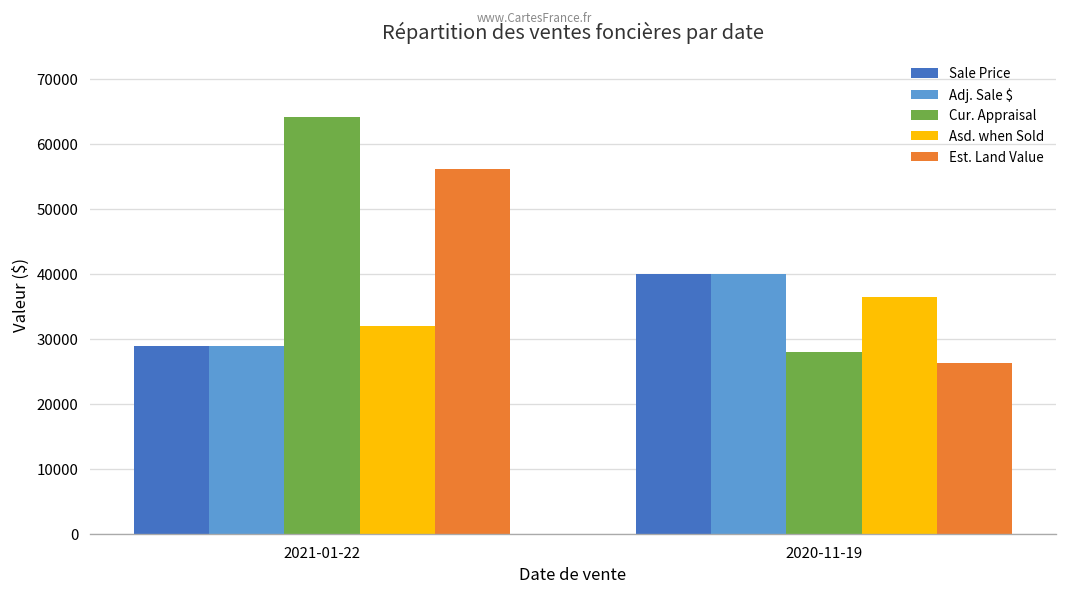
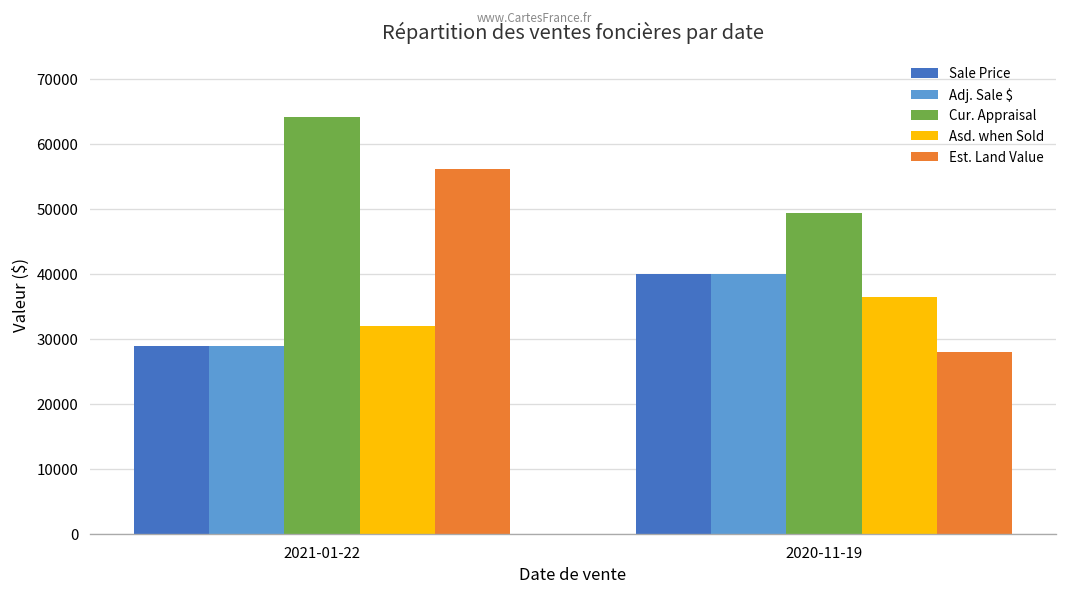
Cur. Appraisal, 2020-11-19: 28000 -> 49000
Est. Land Value, 2020-11-19: 26000 -> 28000
